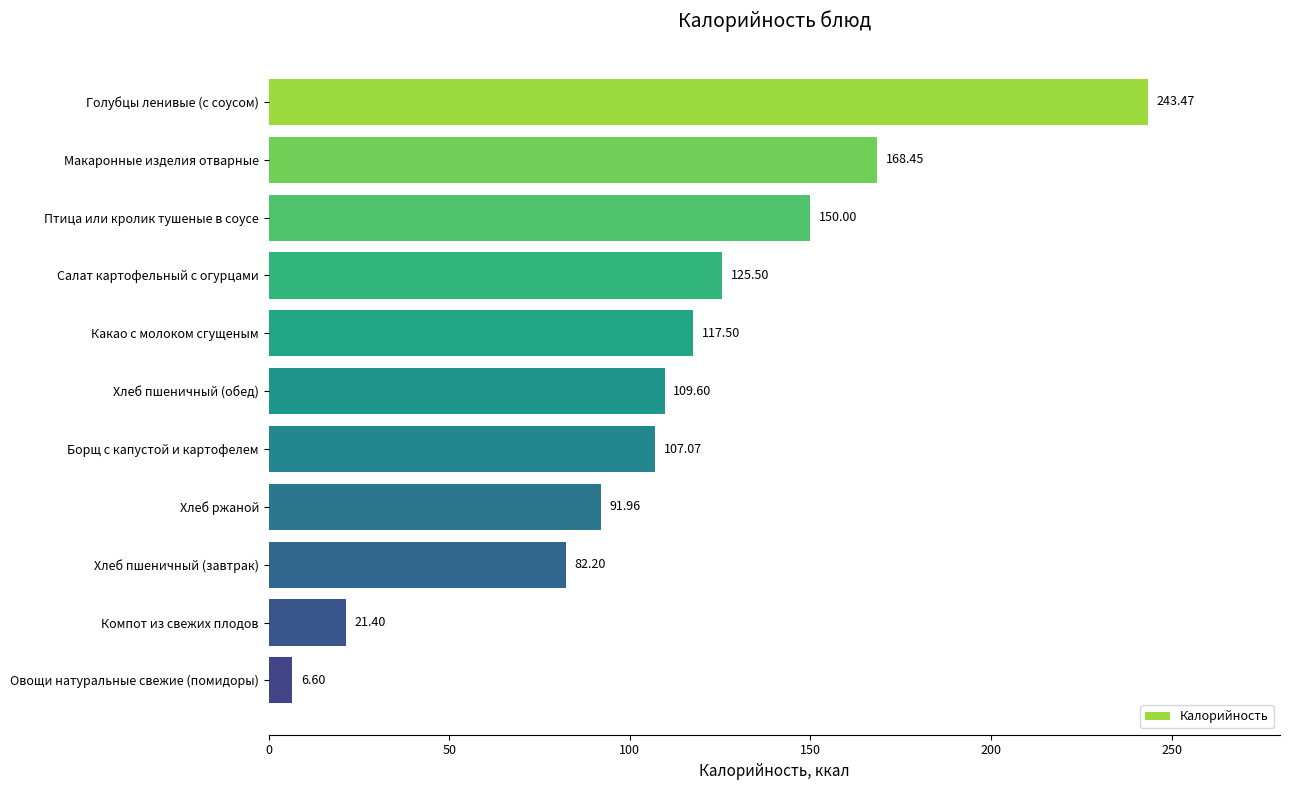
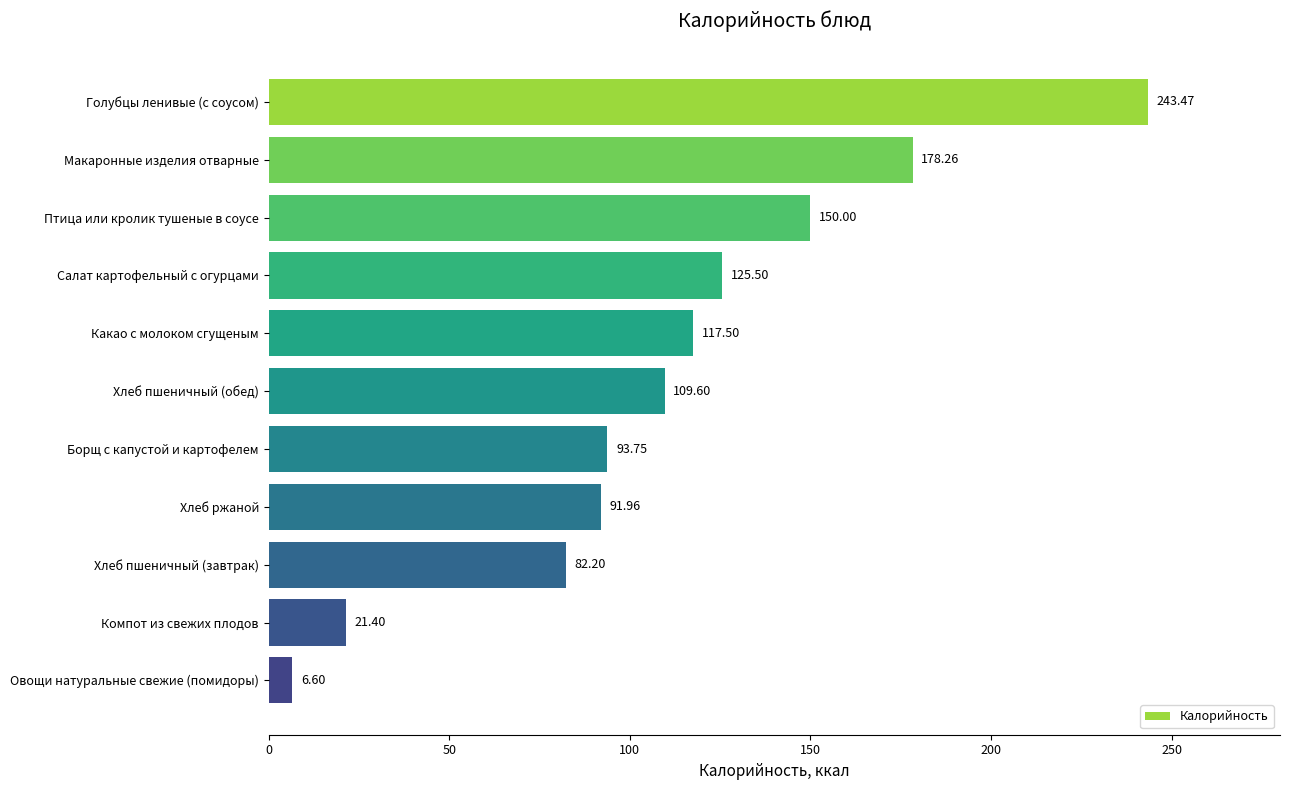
Макаронные изделия отварные: 168.45 -> 178.26
Борщ с капустой и картофелем: 107.07 -> 93.75
